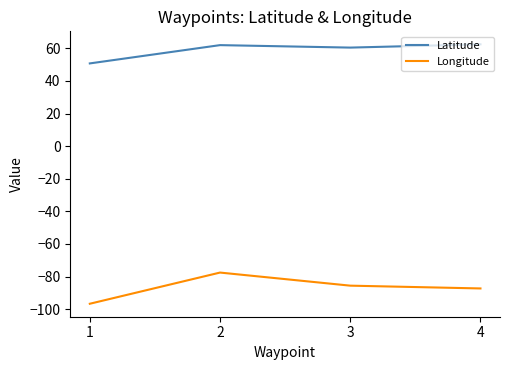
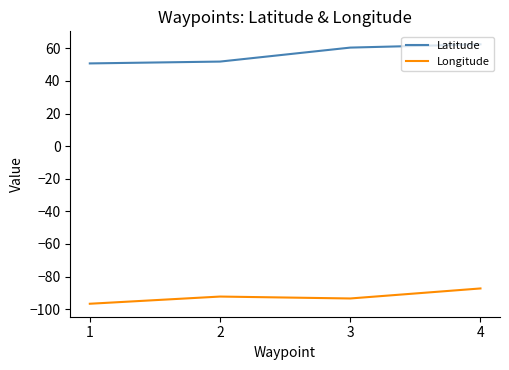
Latitude, 2: 62 -> 52
Longitude, 2: -78 -> -92
Longitude, 3: -86 -> -93
